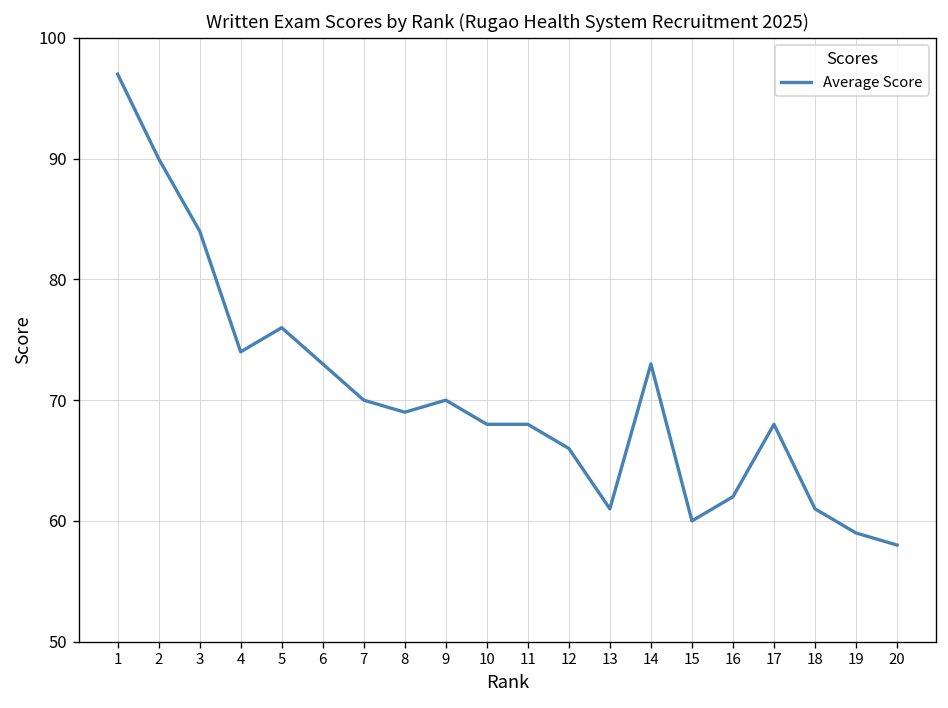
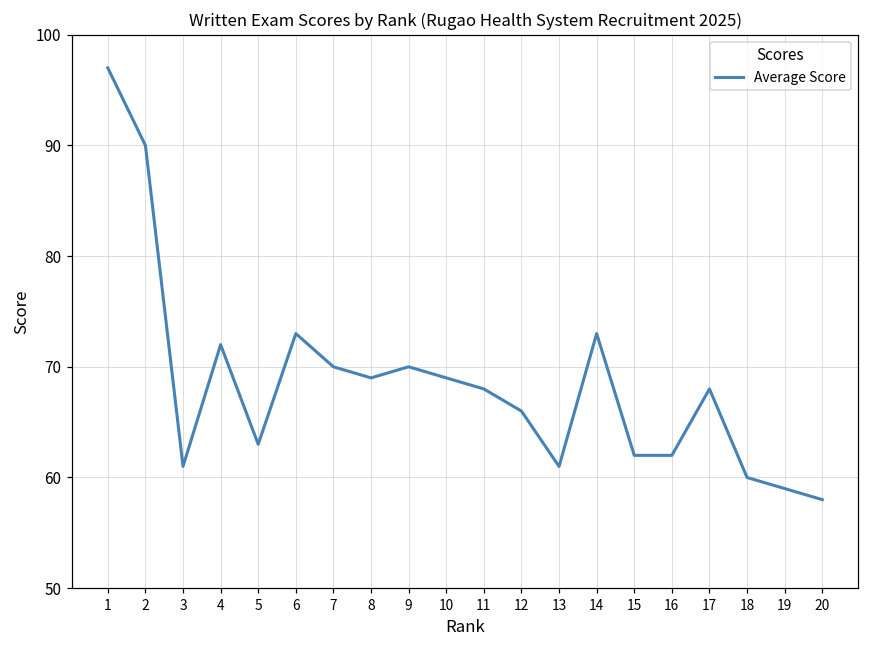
3: 84 -> 61
4: 74 -> 72
5: 76 -> 63
10: 68 -> 69
15: 60 -> 62
18: 61 -> 60
